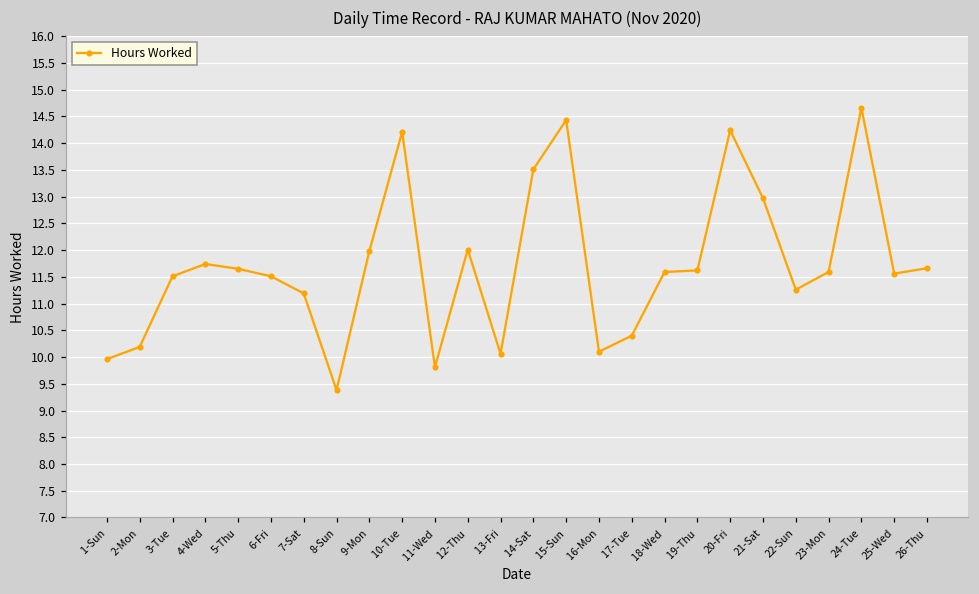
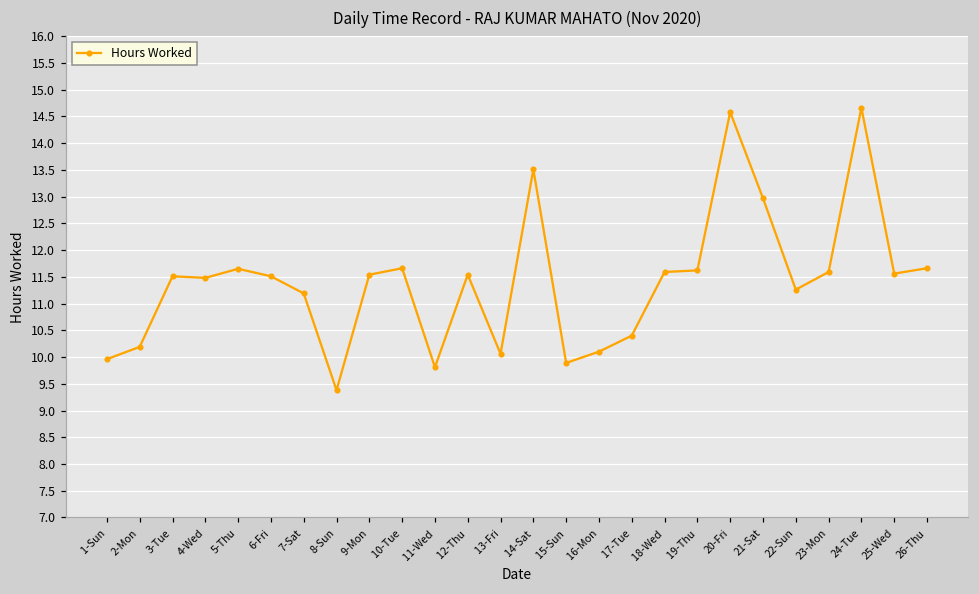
4-Wed: 11.7 -> 11.5
9-Mon: 12.0 -> 11.5
10-Tue: 14.2 -> 11.7
12-Thu: 12.0 -> 11.5
15-Sun: 14.4 -> 9.9
20-Fri: 14.2 -> 14.6
